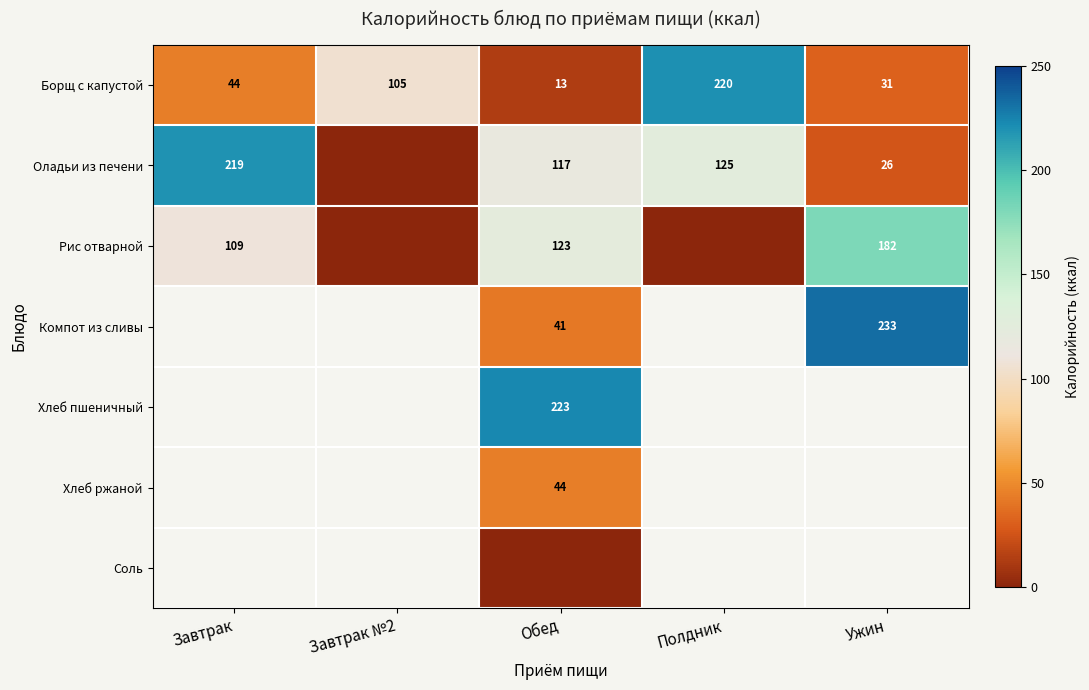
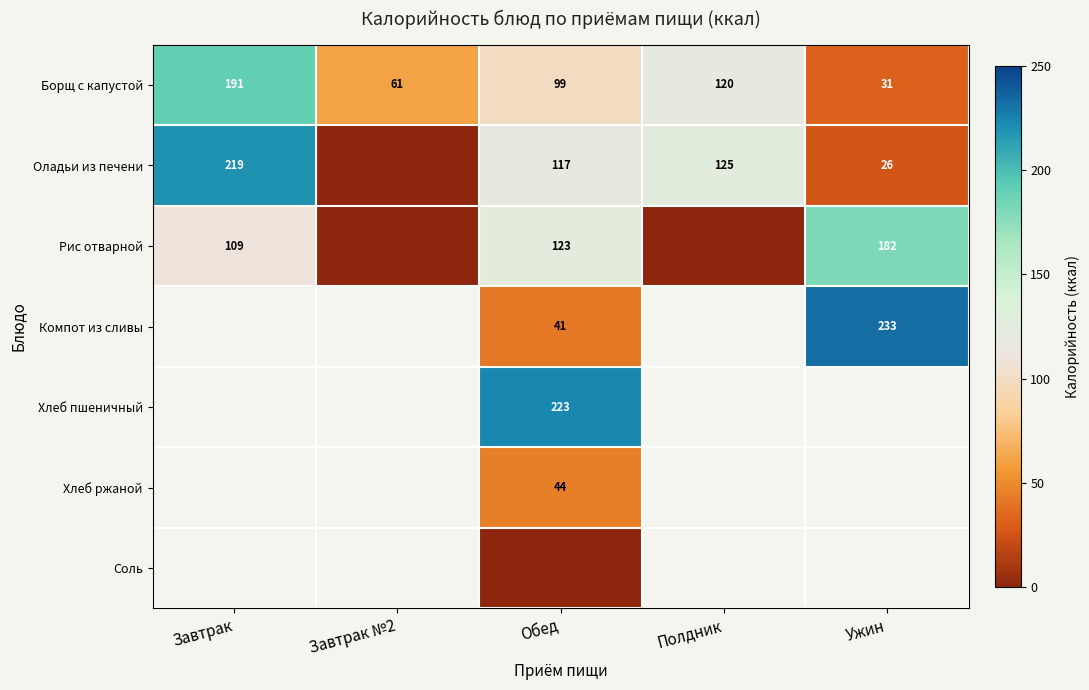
Борщ с капустой, Завтрак: 44 -> 191
Борщ с капустой, Завтрак №2: 105 -> 61
Борщ с капустой, Обед: 13 -> 99
Борщ с капустой, Полдник: 220 -> 120
